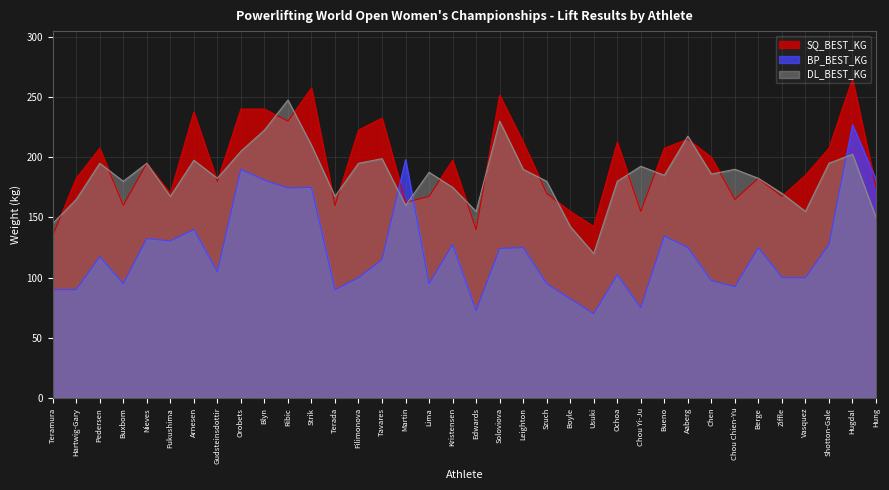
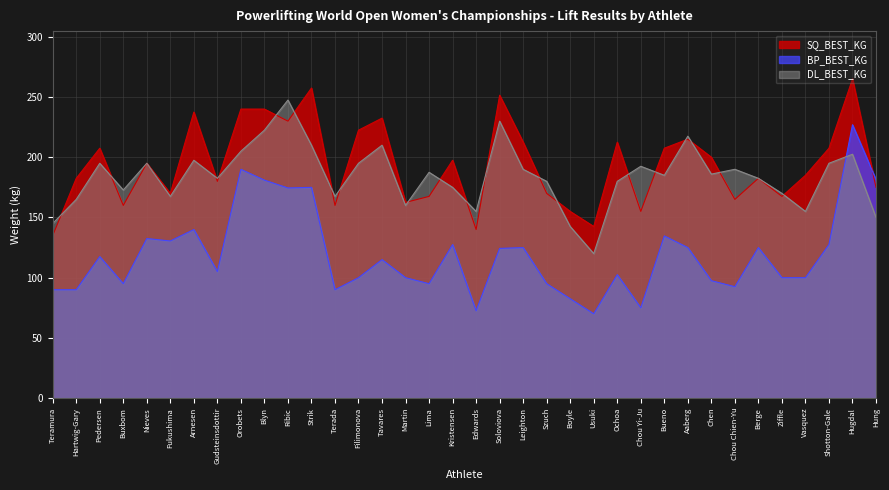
DL_BEST_KG, Buxbom: 180 -> 173
DL_BEST_KG, Tavares: 199 -> 210
BP_BEST_KG, Martin: 198 -> 100
